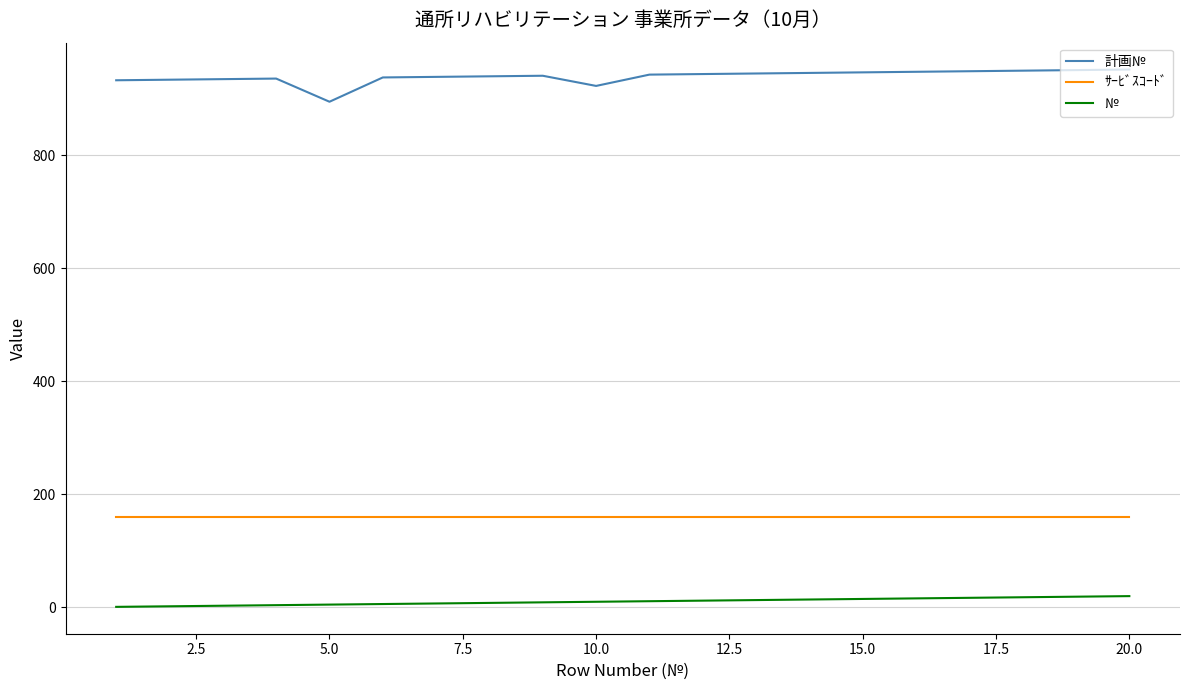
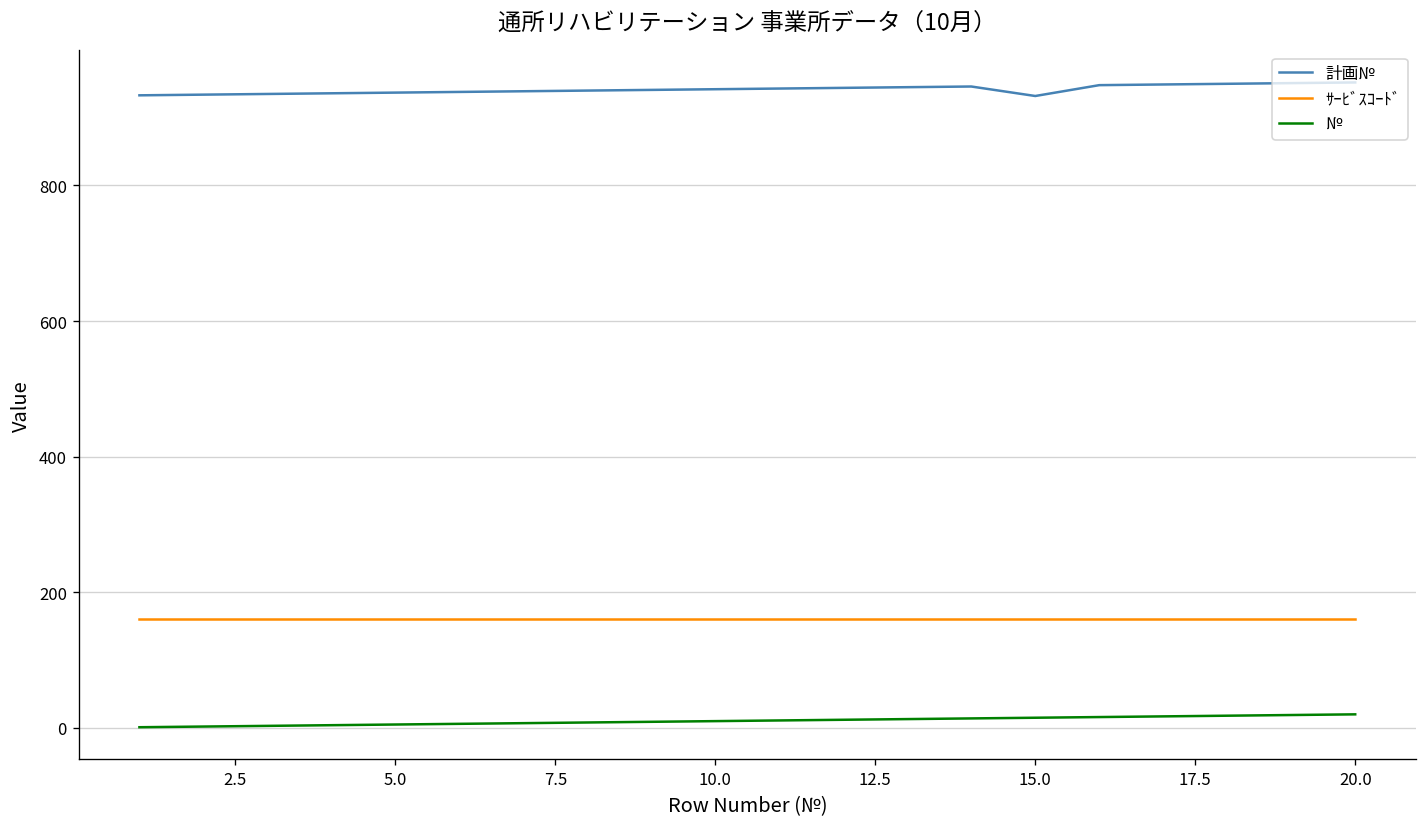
計画№, 5.0: 900 -> 940
計画№, 10.0: 920 -> 940
計画№, 15.0: 950 -> 930
